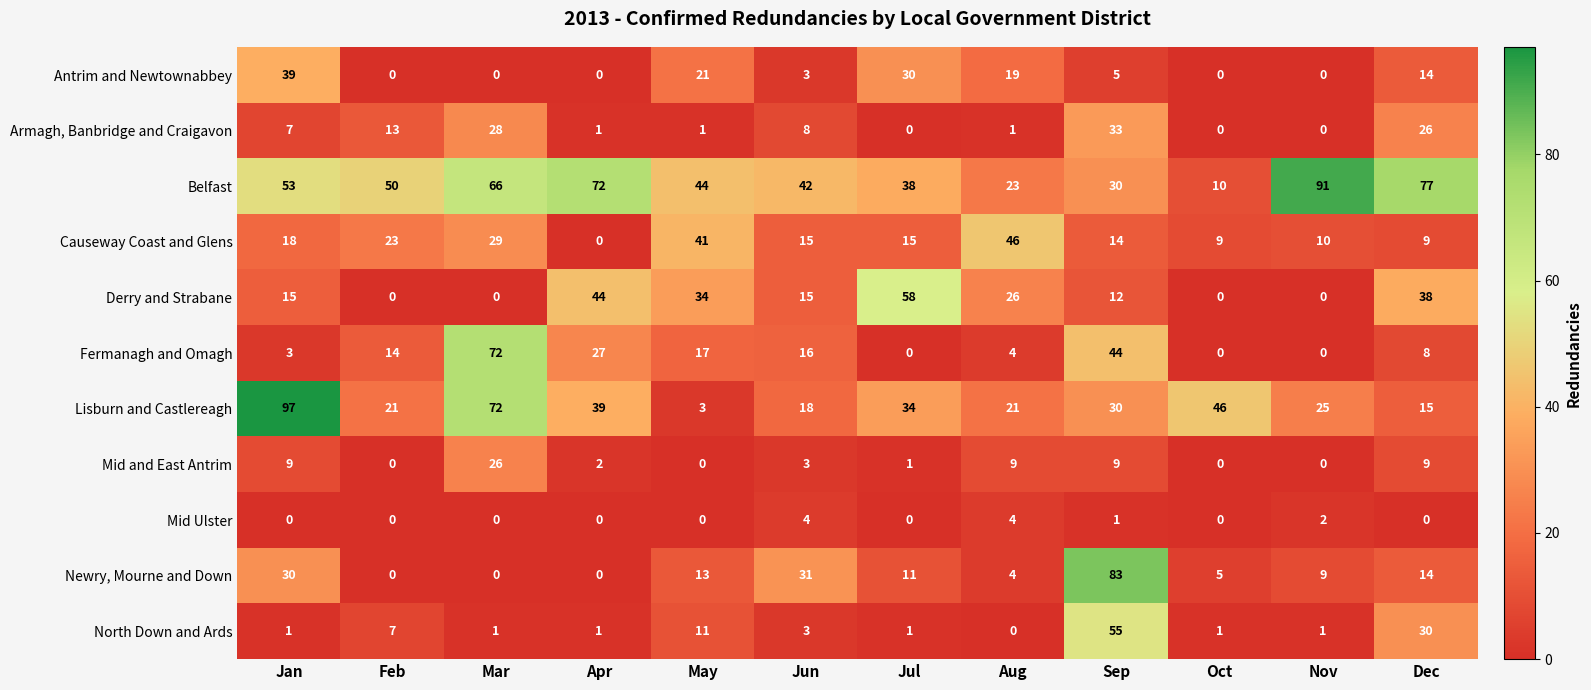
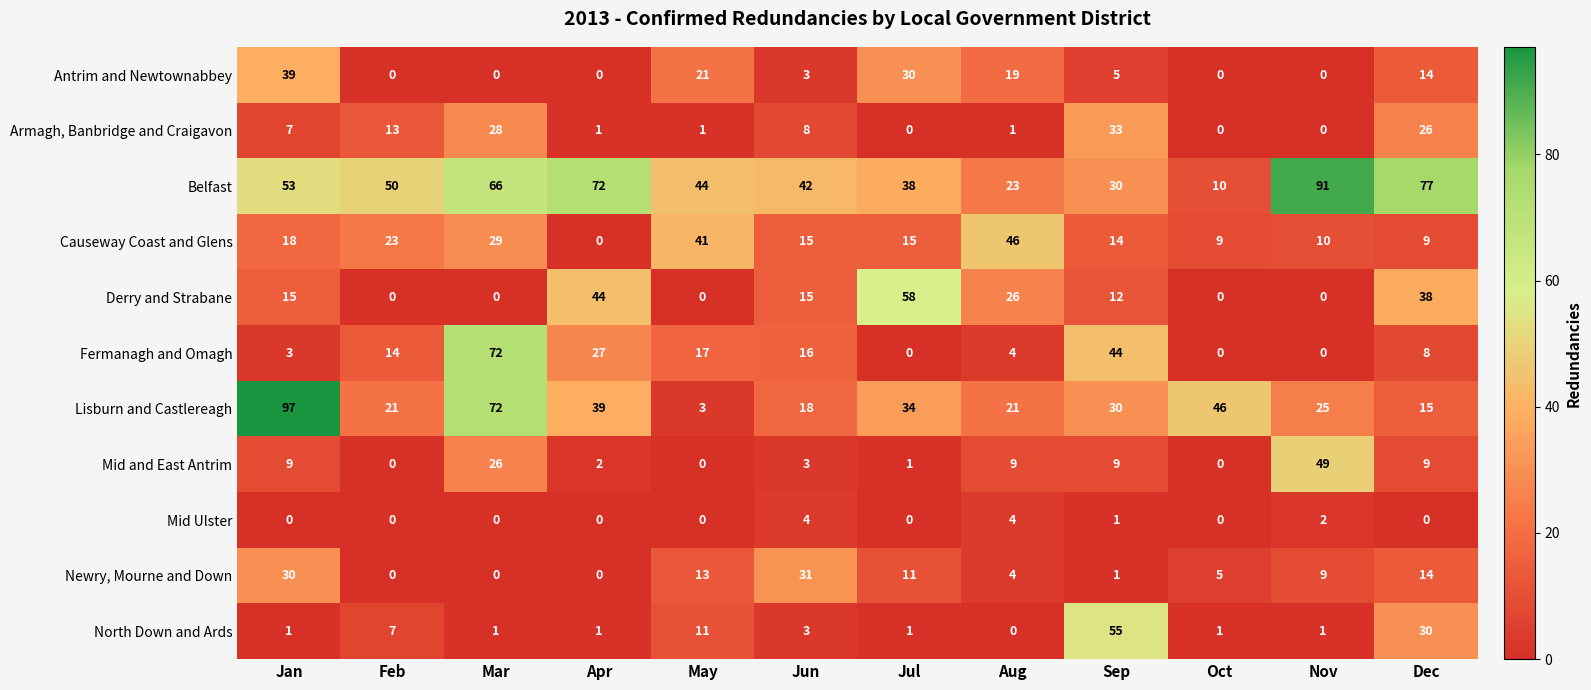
Derry and Strabane, May: 34 -> 0
Mid and East Antrim, Nov: 0 -> 49
Newry, Mourne and Down, Sep: 83 -> 1
